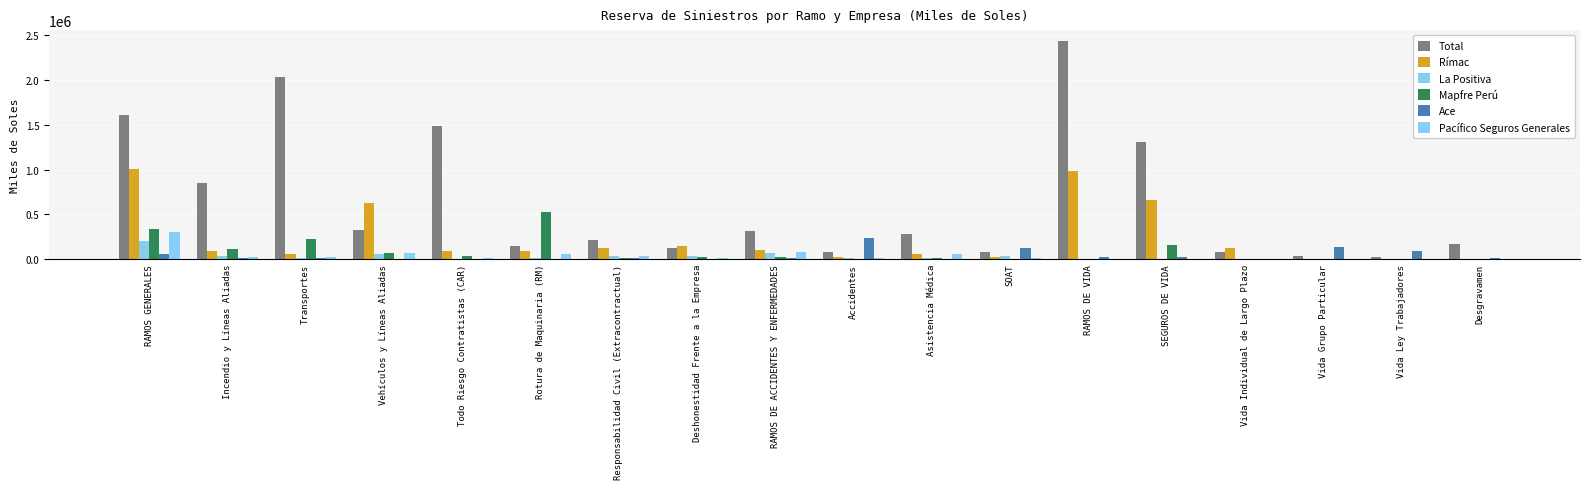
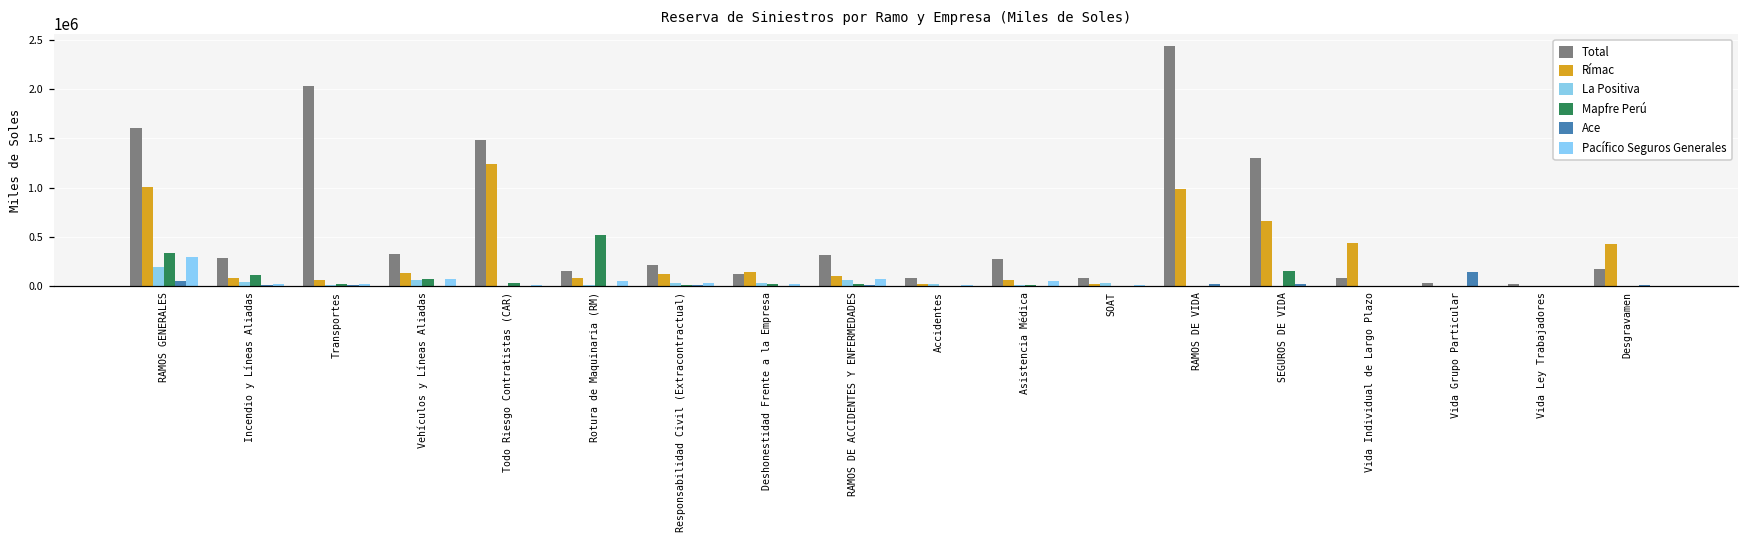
Total, Incendio y Líneas Aliadas: 900000 -> 300000
Mapfre Perú, Transportes: 200000 -> 0
Rímac, Vehículos y Líneas Aliadas: 600000 -> 100000
Rímac, Todo Riesgo Contratistas (CAR): 100000 -> 1200000
Ace, Accidentes: 200000 -> 0
Ace, SOAT: 100000 -> 0
Rímac, Vida Individual de Largo Plazo: 100000 -> 400000
Ace, Vida Ley Trabajadores: 100000 -> 0
Rímac, Desgravamen: 0 -> 400000
